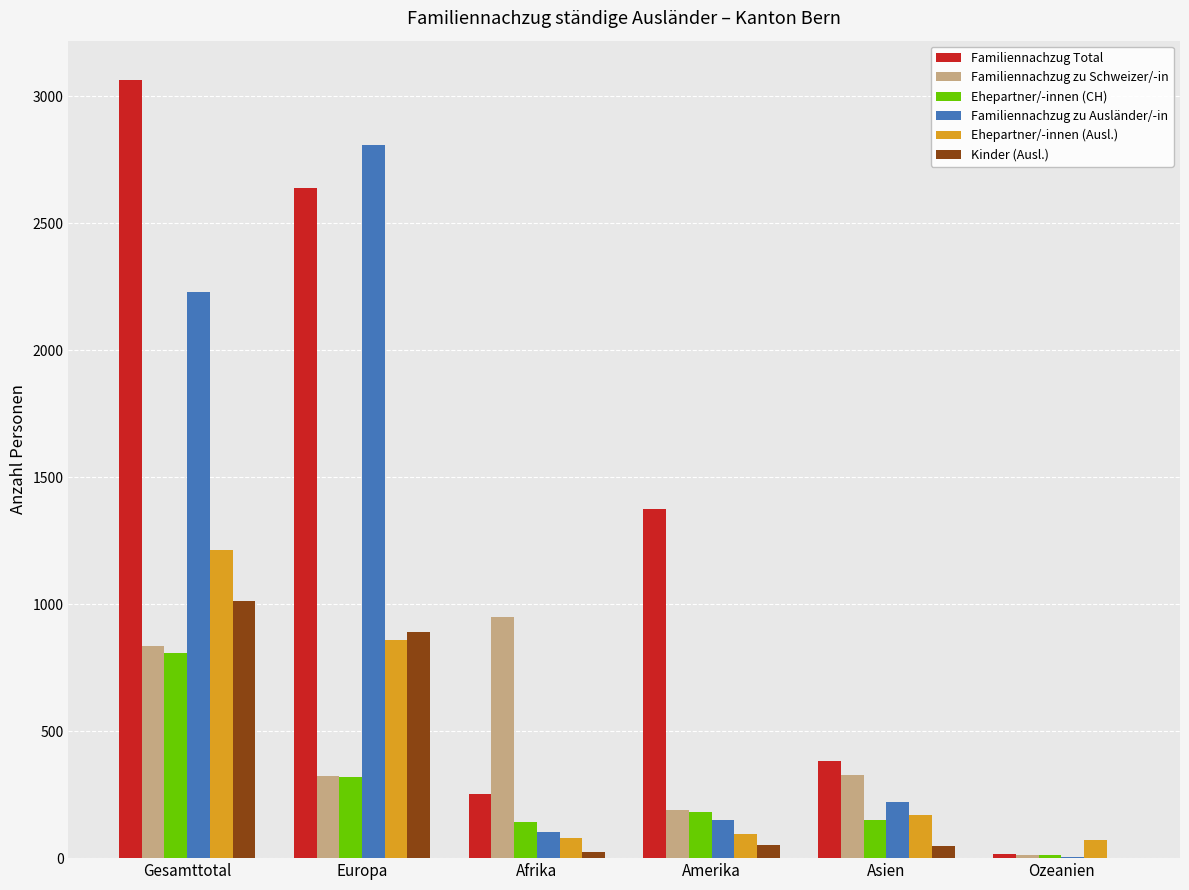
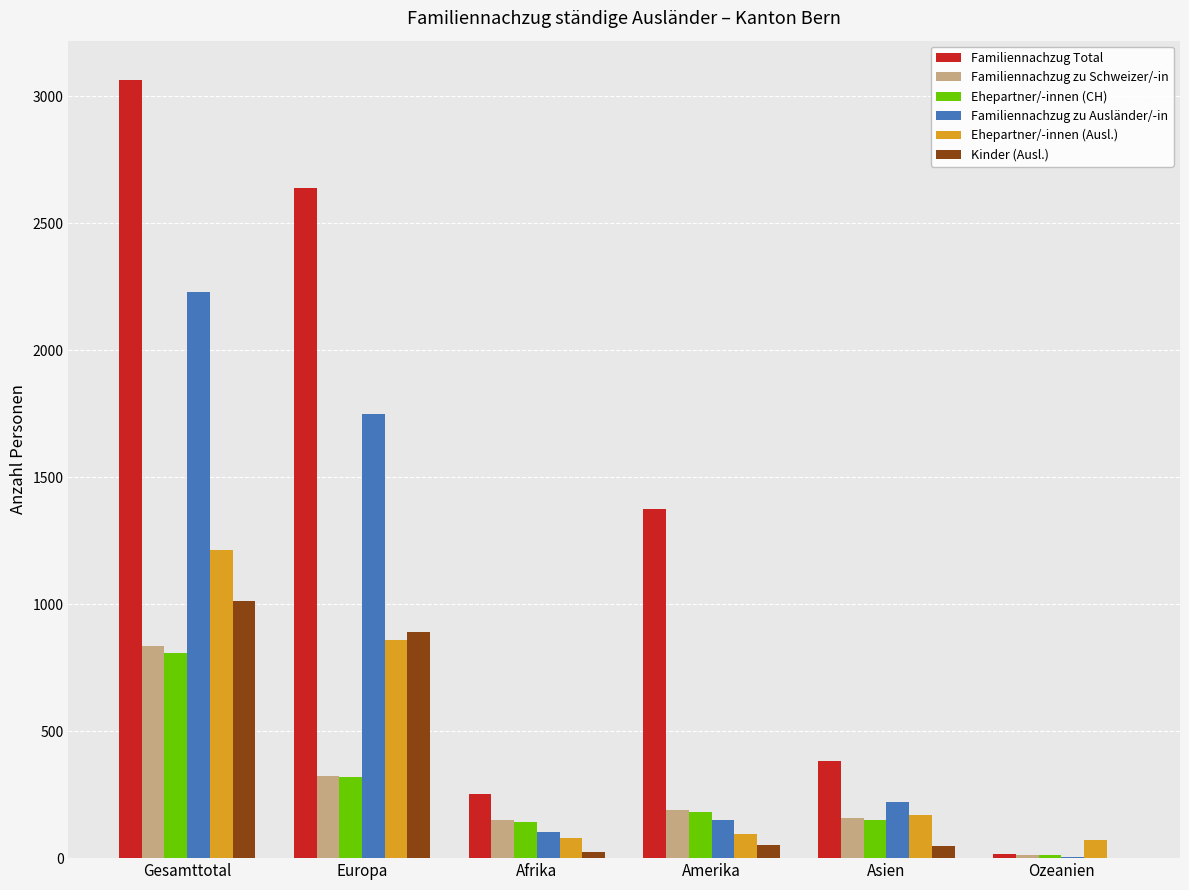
Familiennachzug zu Ausländer/-in, Europa: 2810 -> 1750
Familiennachzug zu Schweizer/-in, Afrika: 950 -> 150
Familiennachzug zu Schweizer/-in, Asien: 330 -> 160
